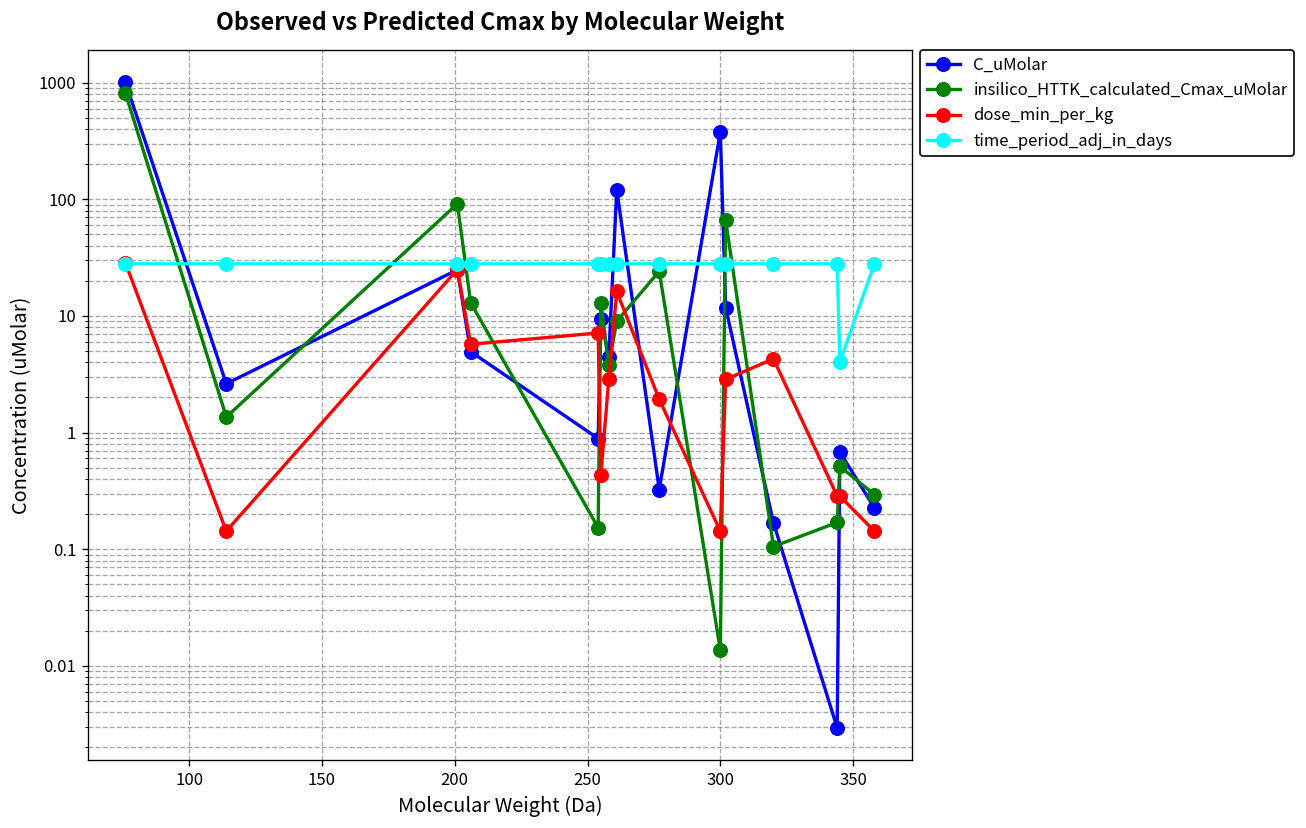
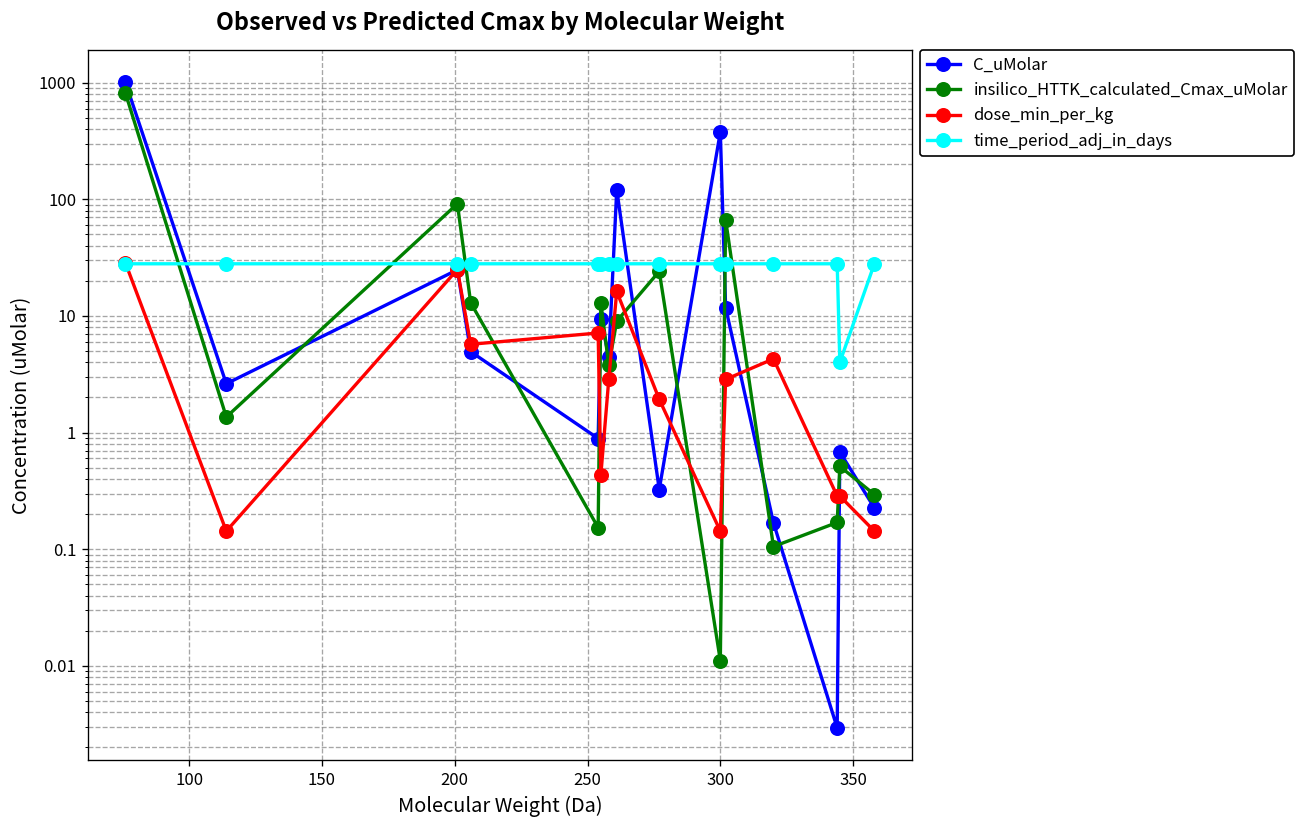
insilico_HTTK_calculated_Cmax_uMolar, 300: 0.014 -> 0.011
